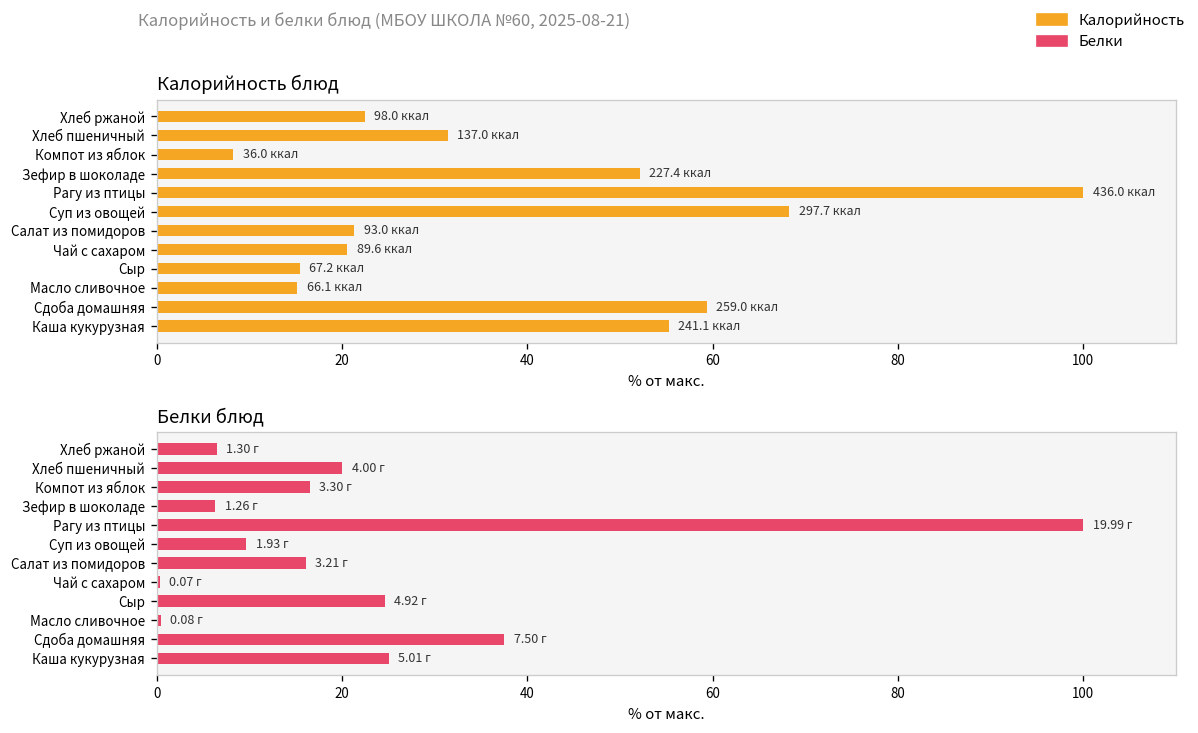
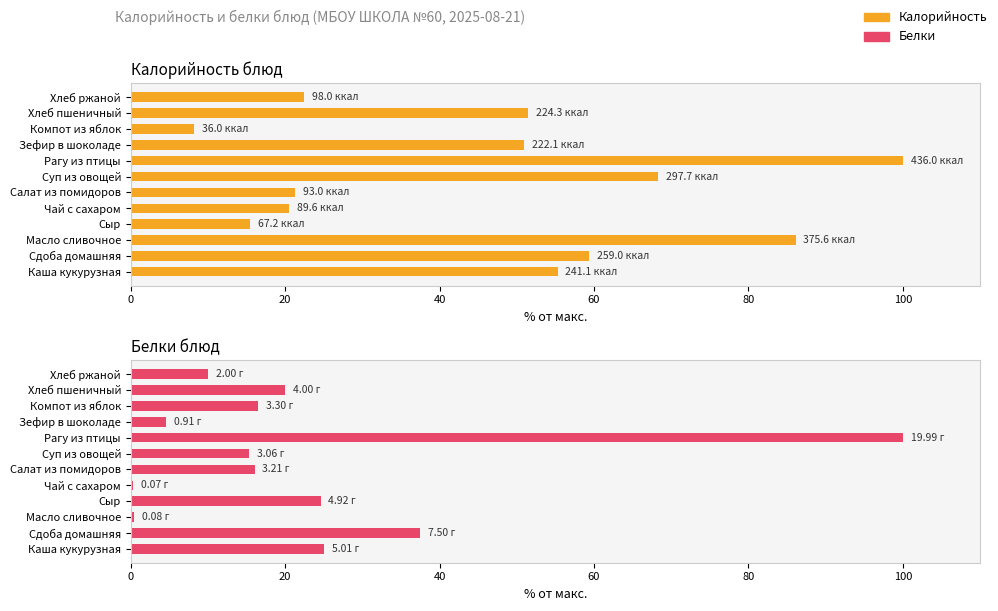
Калорийность блюд, Хлеб пшеничный: 137.0 -> 224.3
Калорийность блюд, Зефир в шоколаде: 227.4 -> 222.1
Калорийность блюд, Масло сливочное: 66.1 -> 375.6
Белки блюд, Хлеб ржаной: 1.30 -> 2.00
Белки блюд, Зефир в шоколаде: 1.26 -> 0.91
Белки блюд, Суп из овощей: 1.93 -> 3.06
